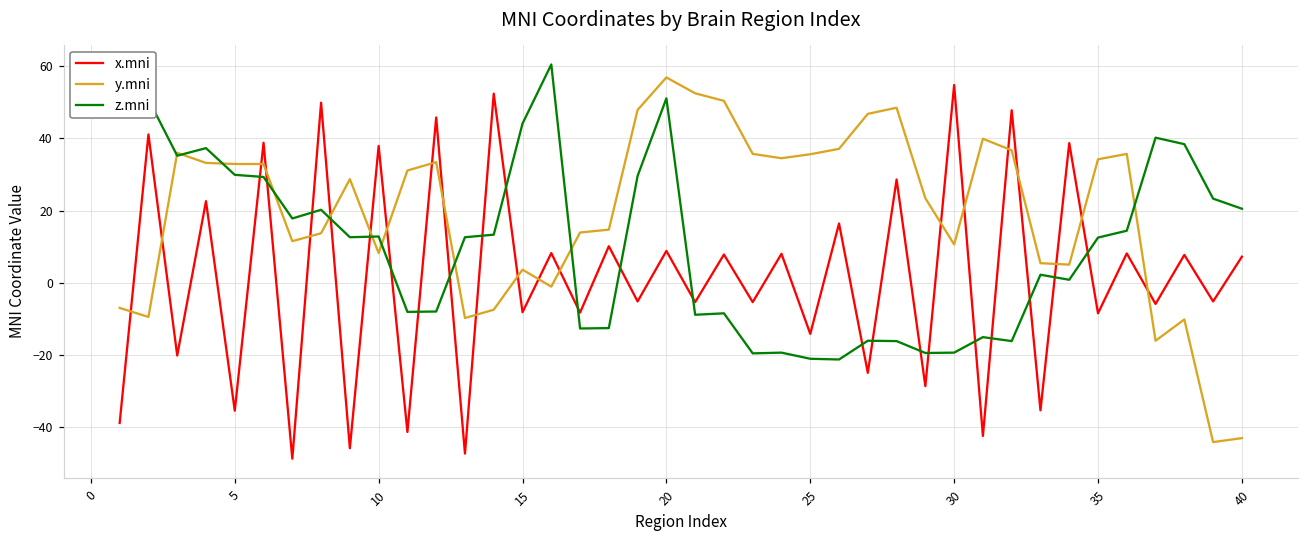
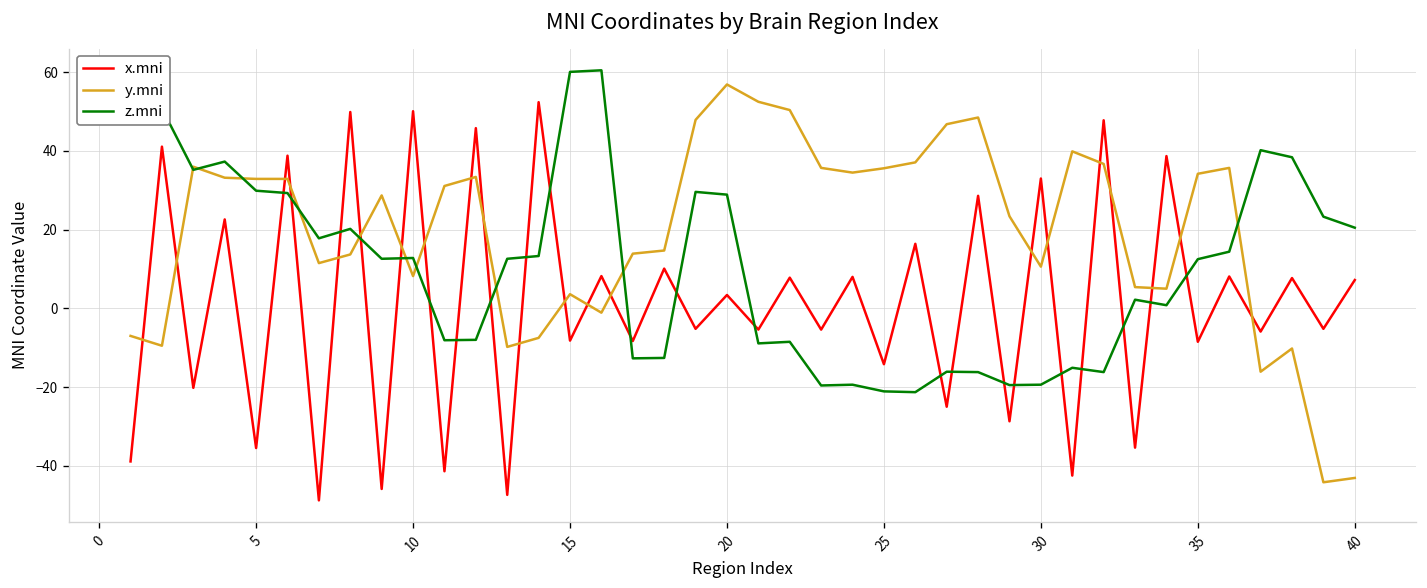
x.mni, 10: 38 -> 50
z.mni, 15: 44 -> 60
x.mni, 20: 9 -> 3
z.mni, 20: 51 -> 29
x.mni, 30: 55 -> 33
